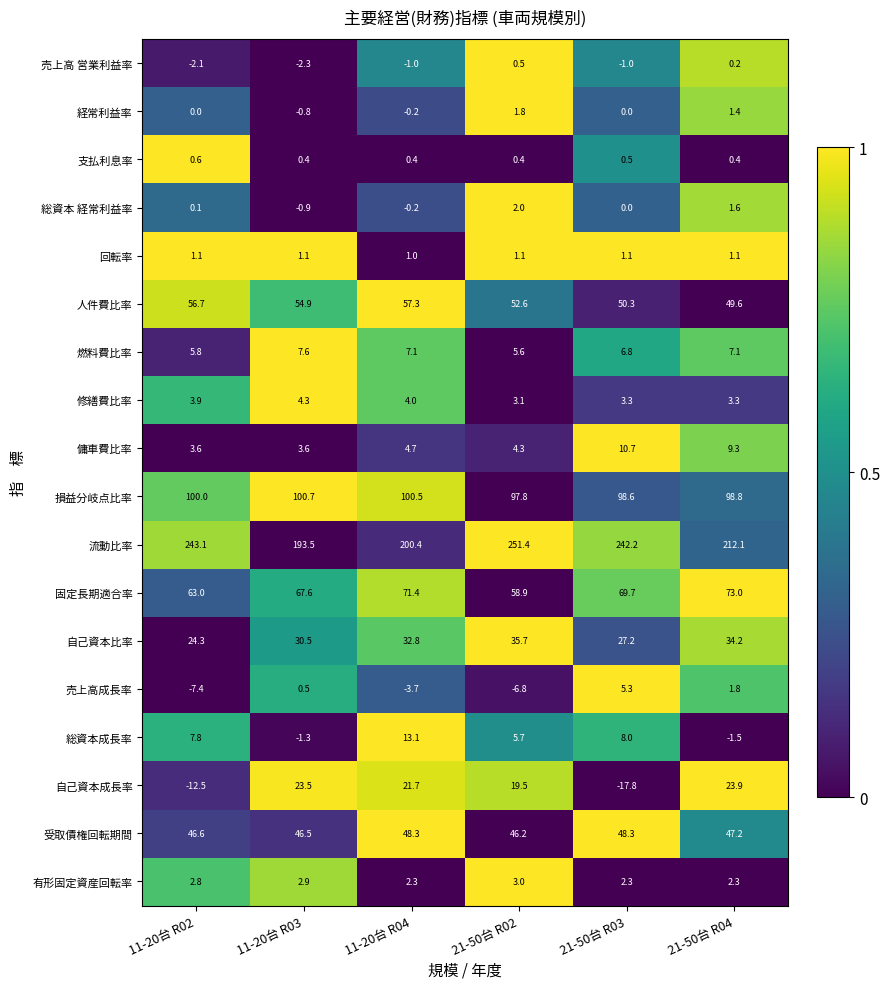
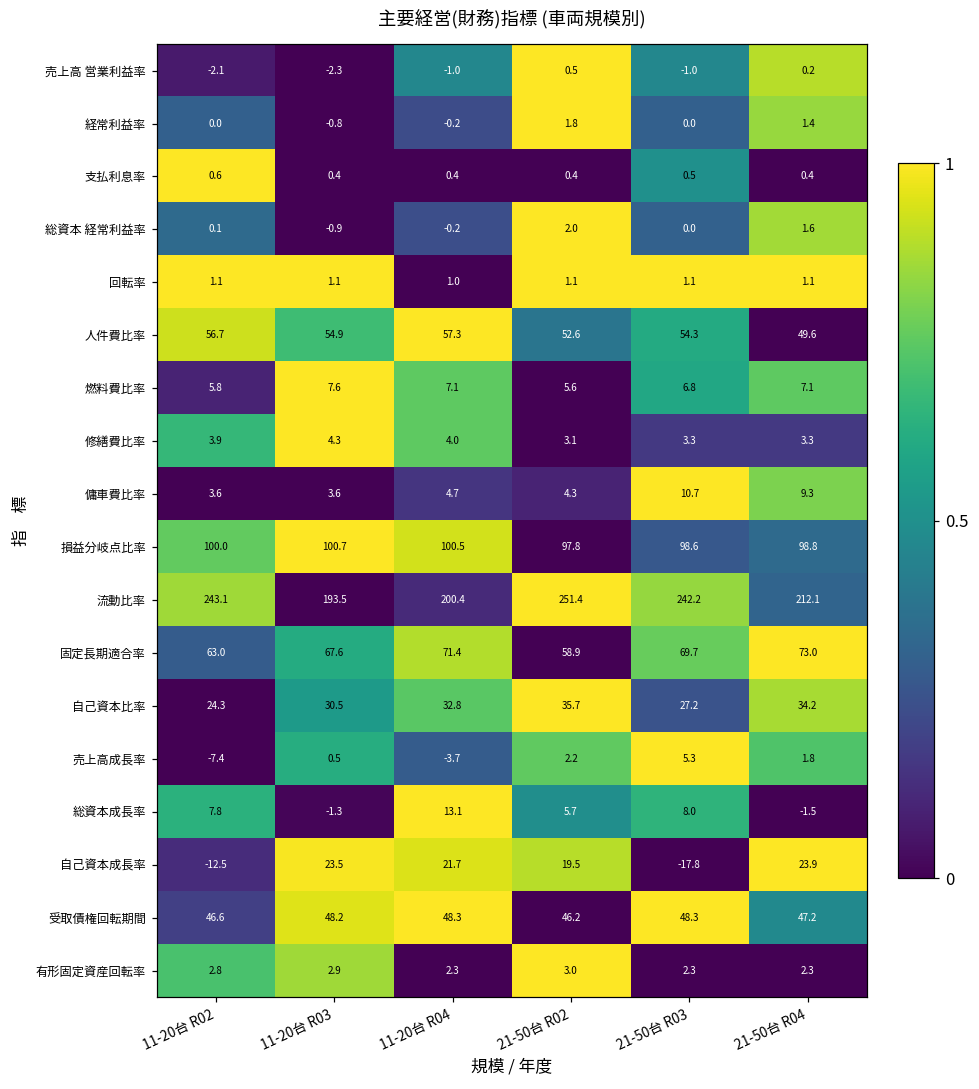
人件費比率, 21-50台 R03: 50.3 -> 54.3
売上高成長率, 21-50台 R02: -6.8 -> 2.2
受取債権回転期間, 11-20台 R03: 46.5 -> 48.2
